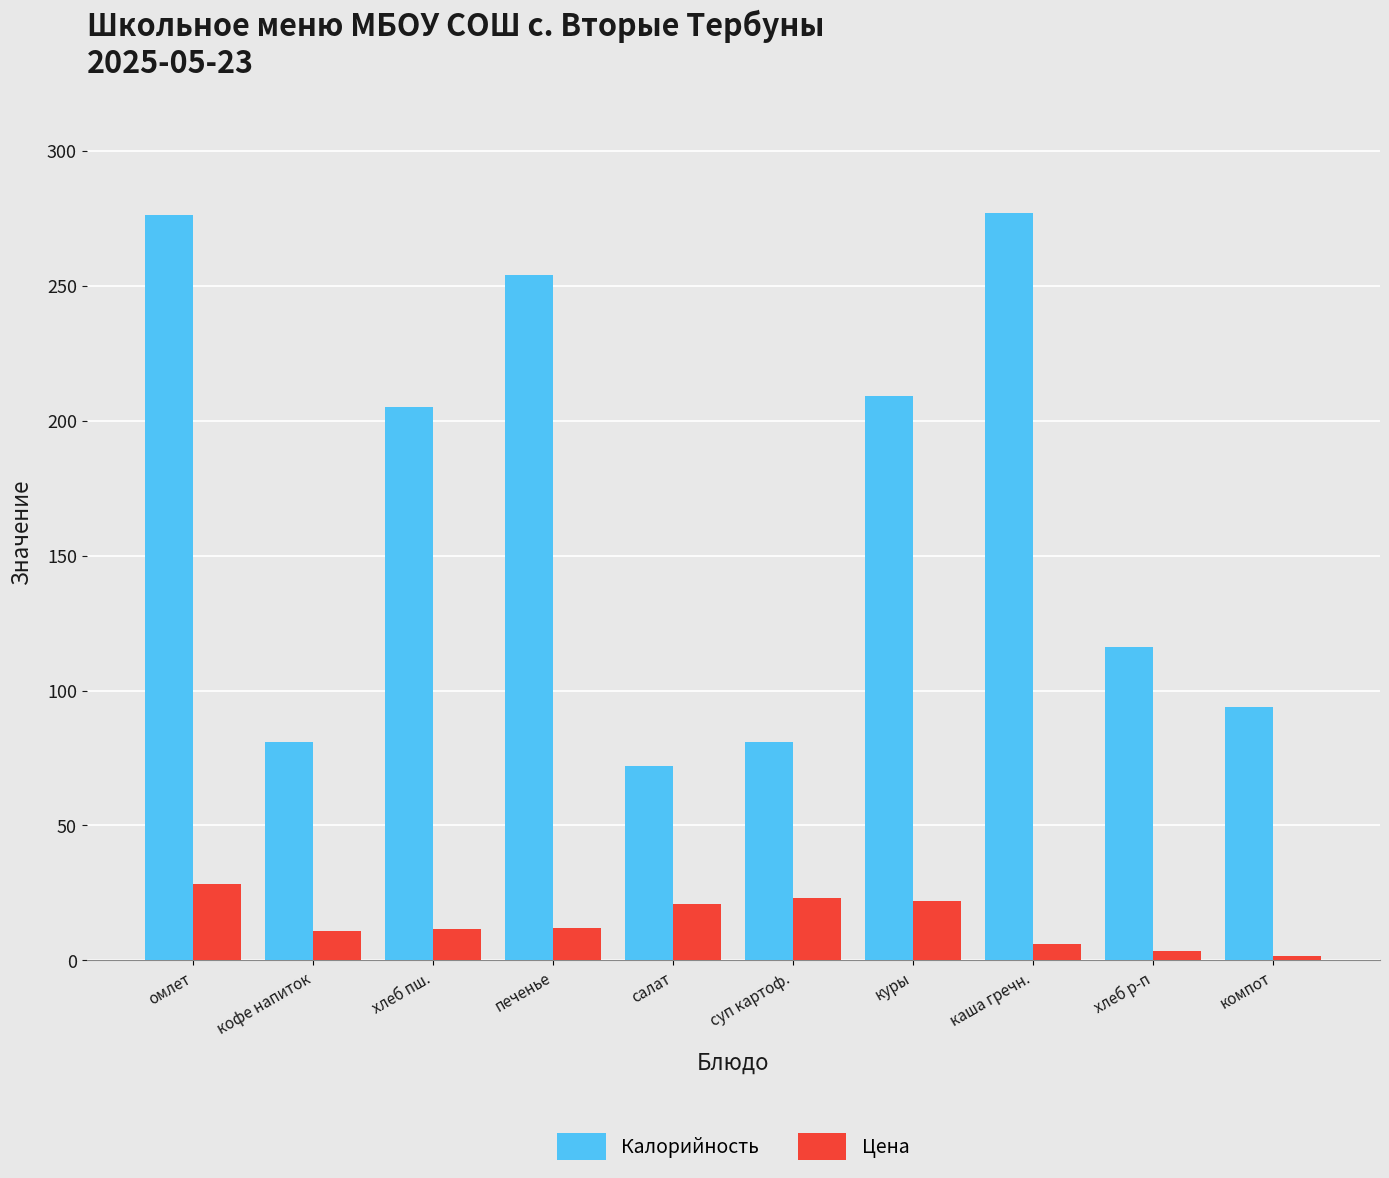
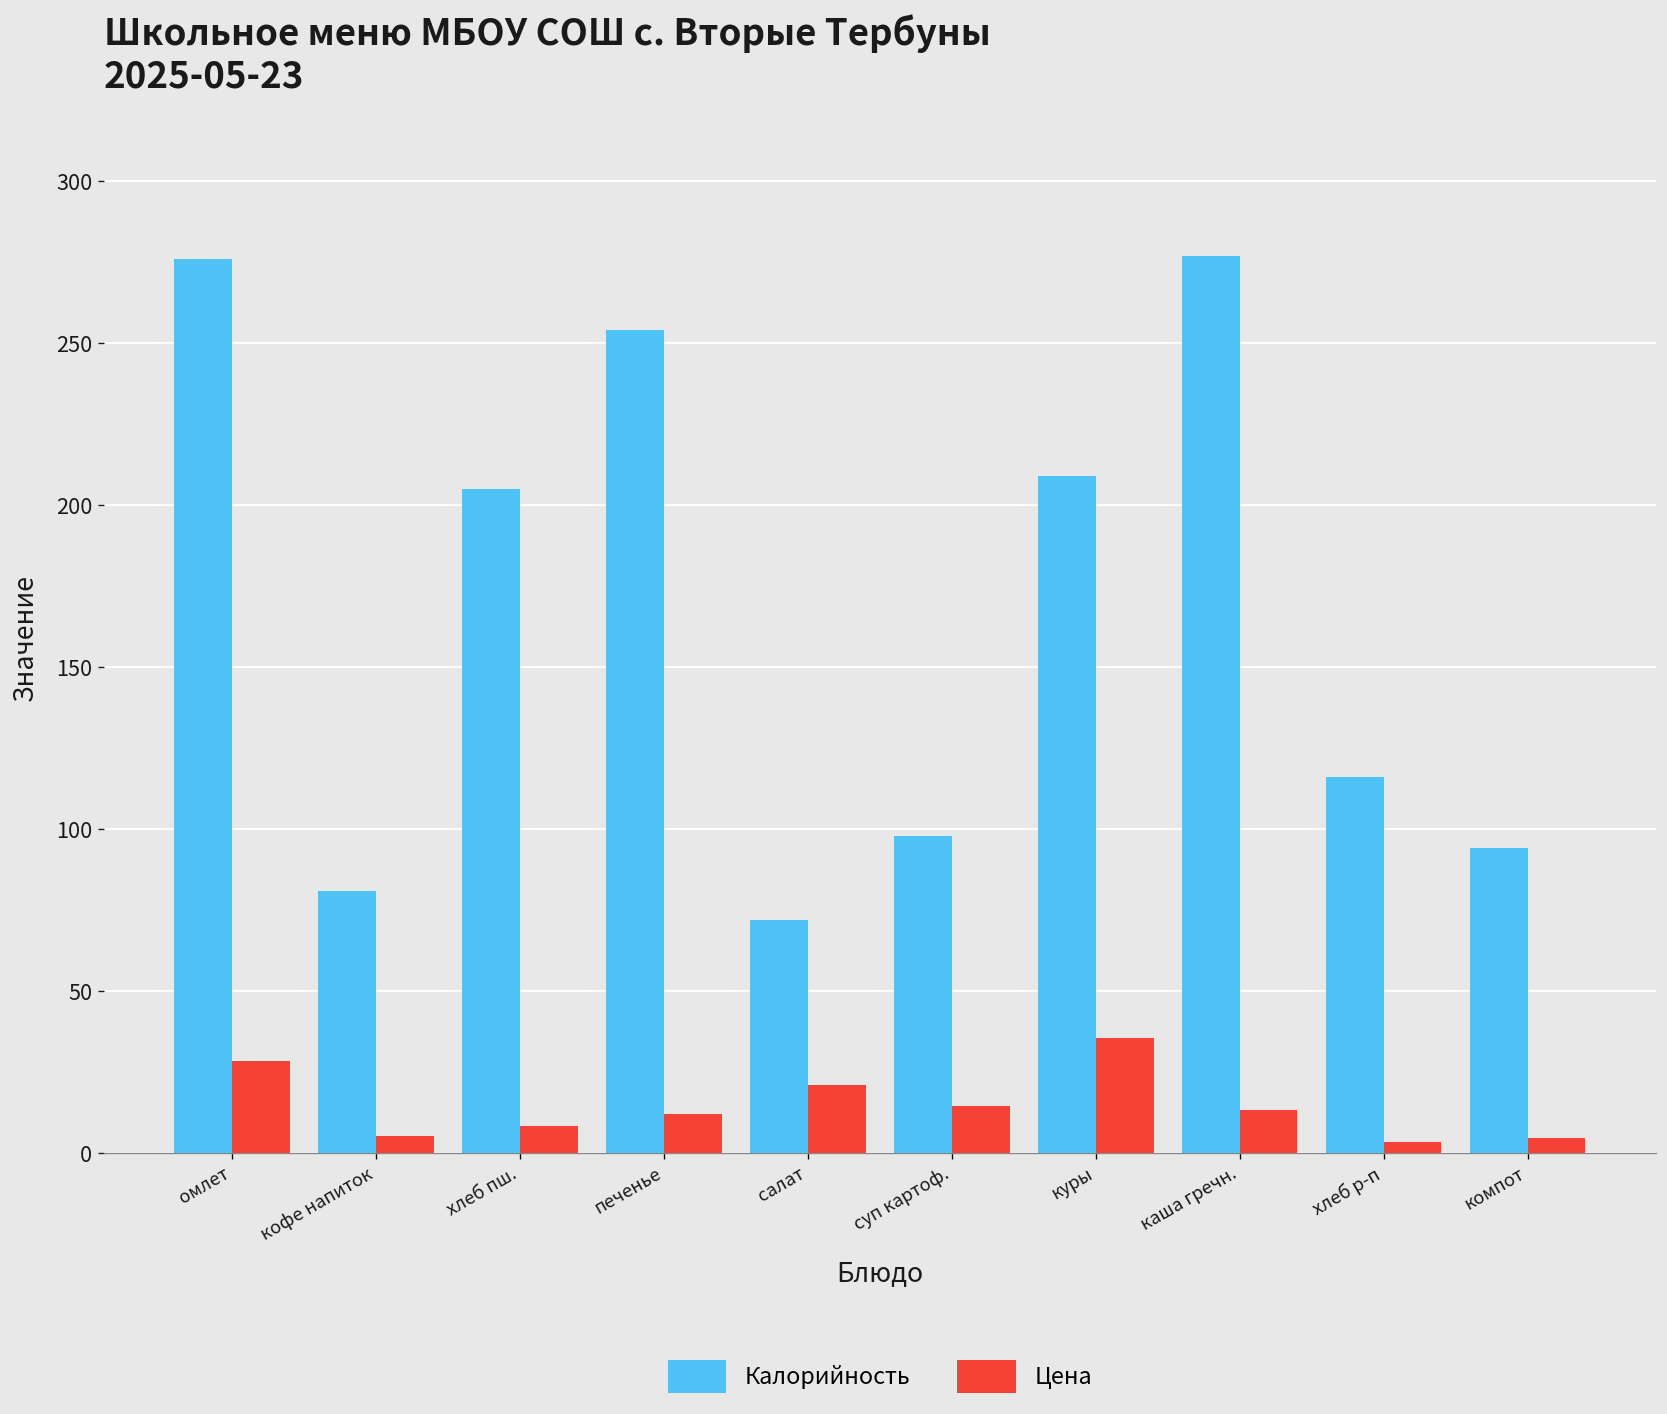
Цена, кофе напиток: 11 -> 5
Цена, хлеб пш.: 12 -> 8
Калорийность, суп картоф.: 81 -> 98
Цена, суп картоф.: 23 -> 15
Цена, куры: 22 -> 36
Цена, каша гречн.: 6 -> 13
Цена, компот: 2 -> 5
